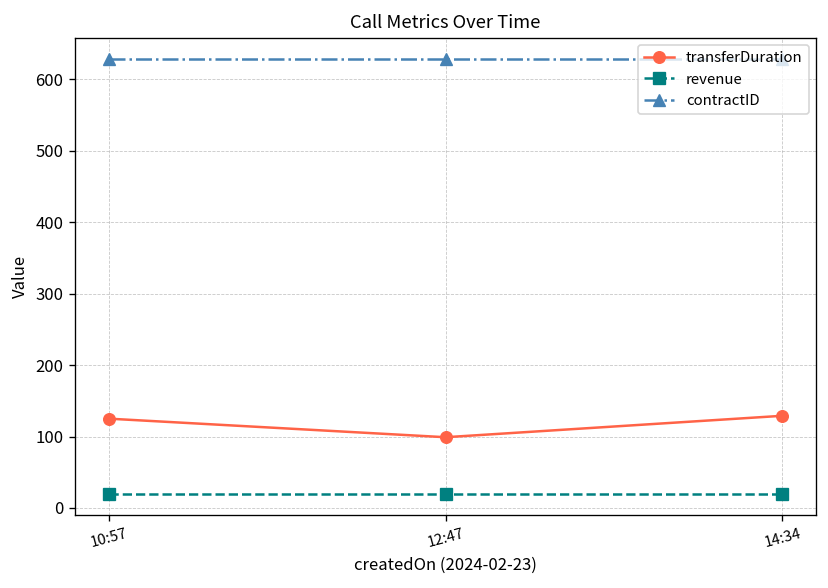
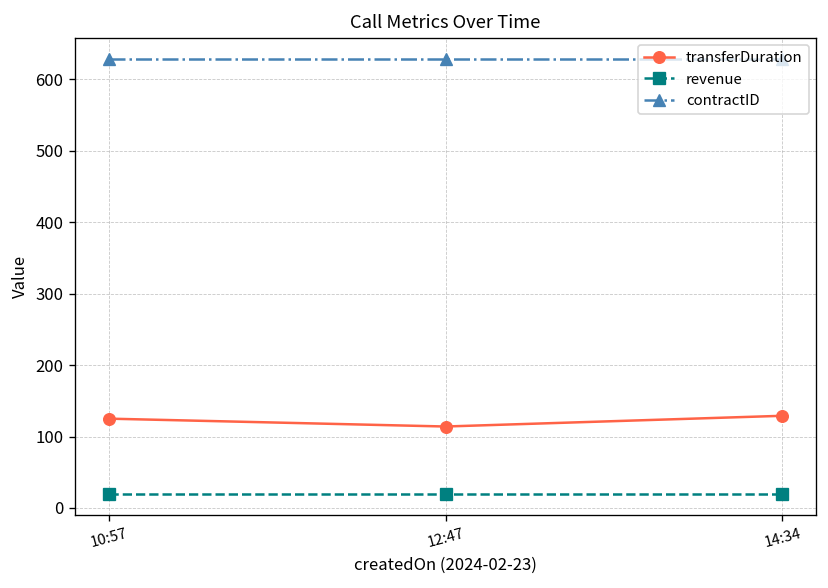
transferDuration, 12:47: 100 -> 110
